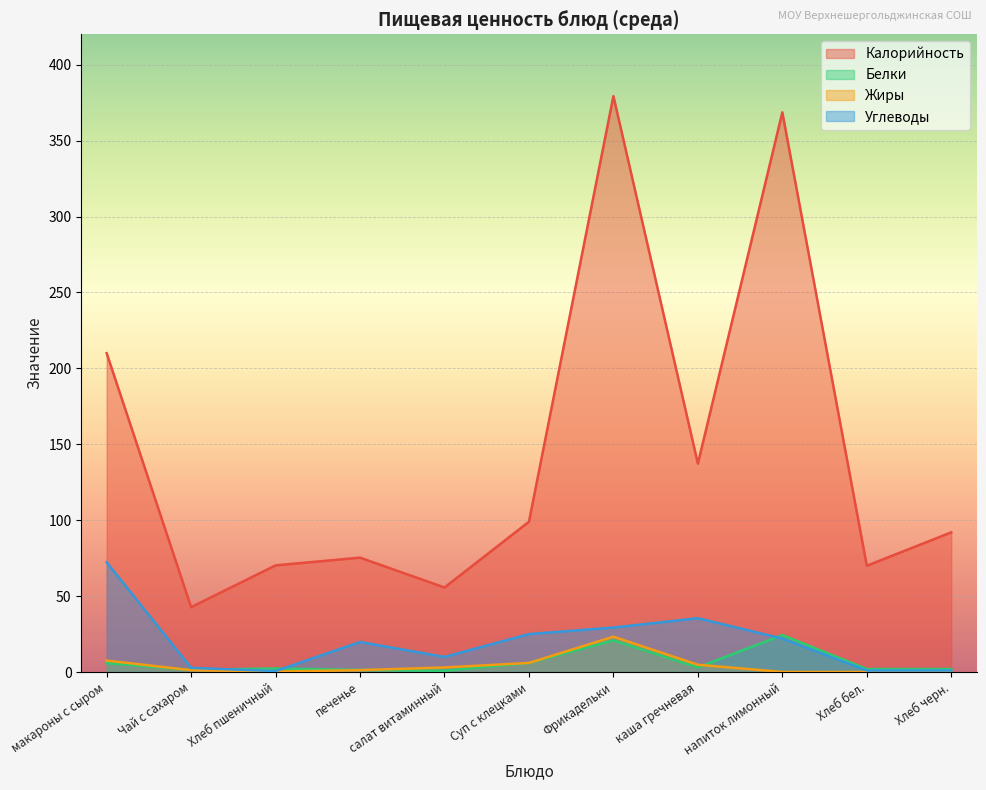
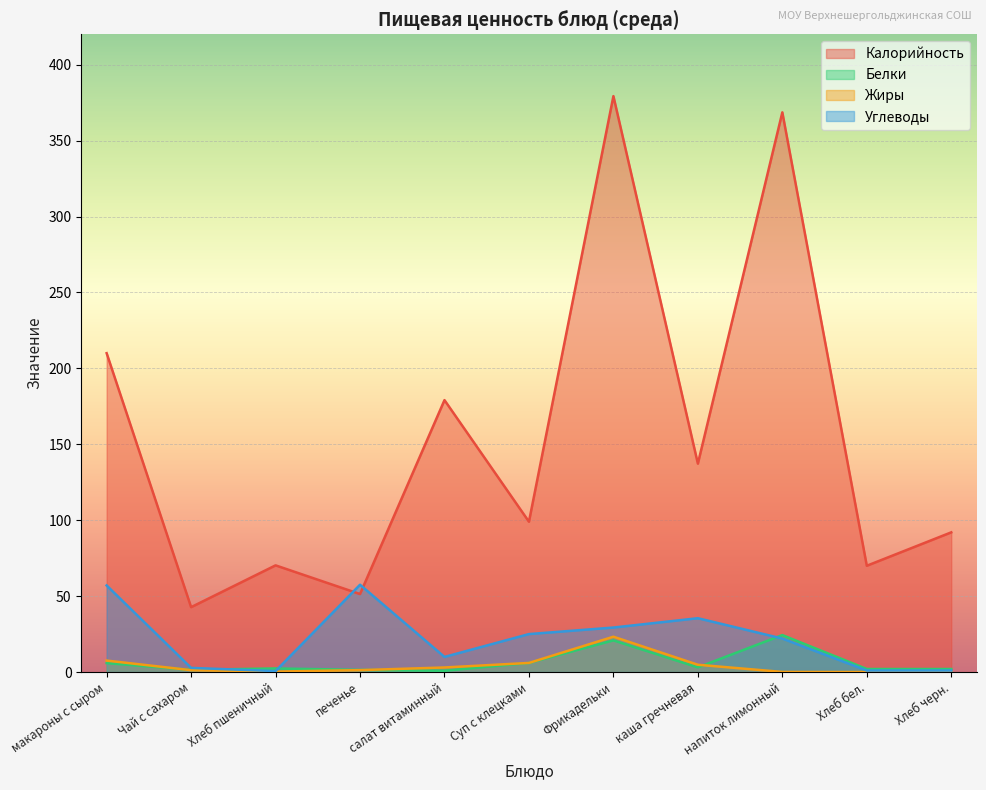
Углеводы, макароны с сыром: 72 -> 57
Калорийность, печенье: 75 -> 51
Углеводы, печенье: 20 -> 58
Калорийность, салат витаминный: 56 -> 179
